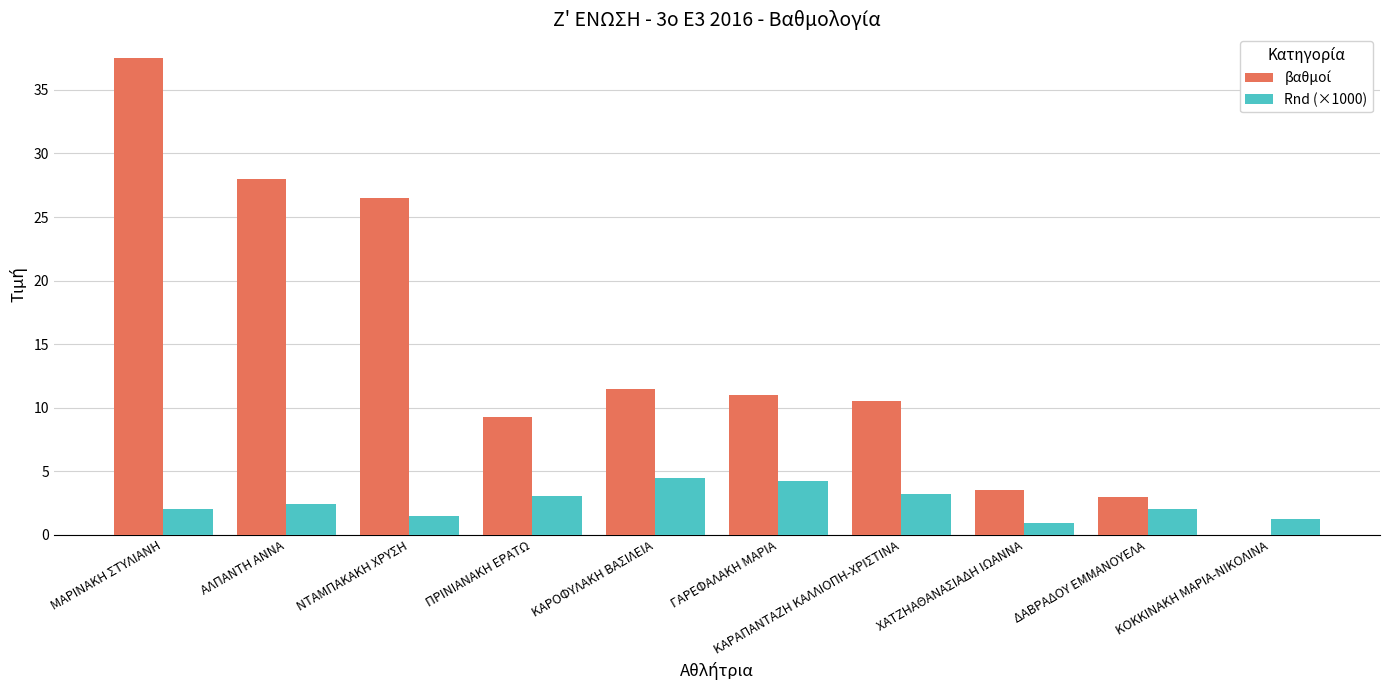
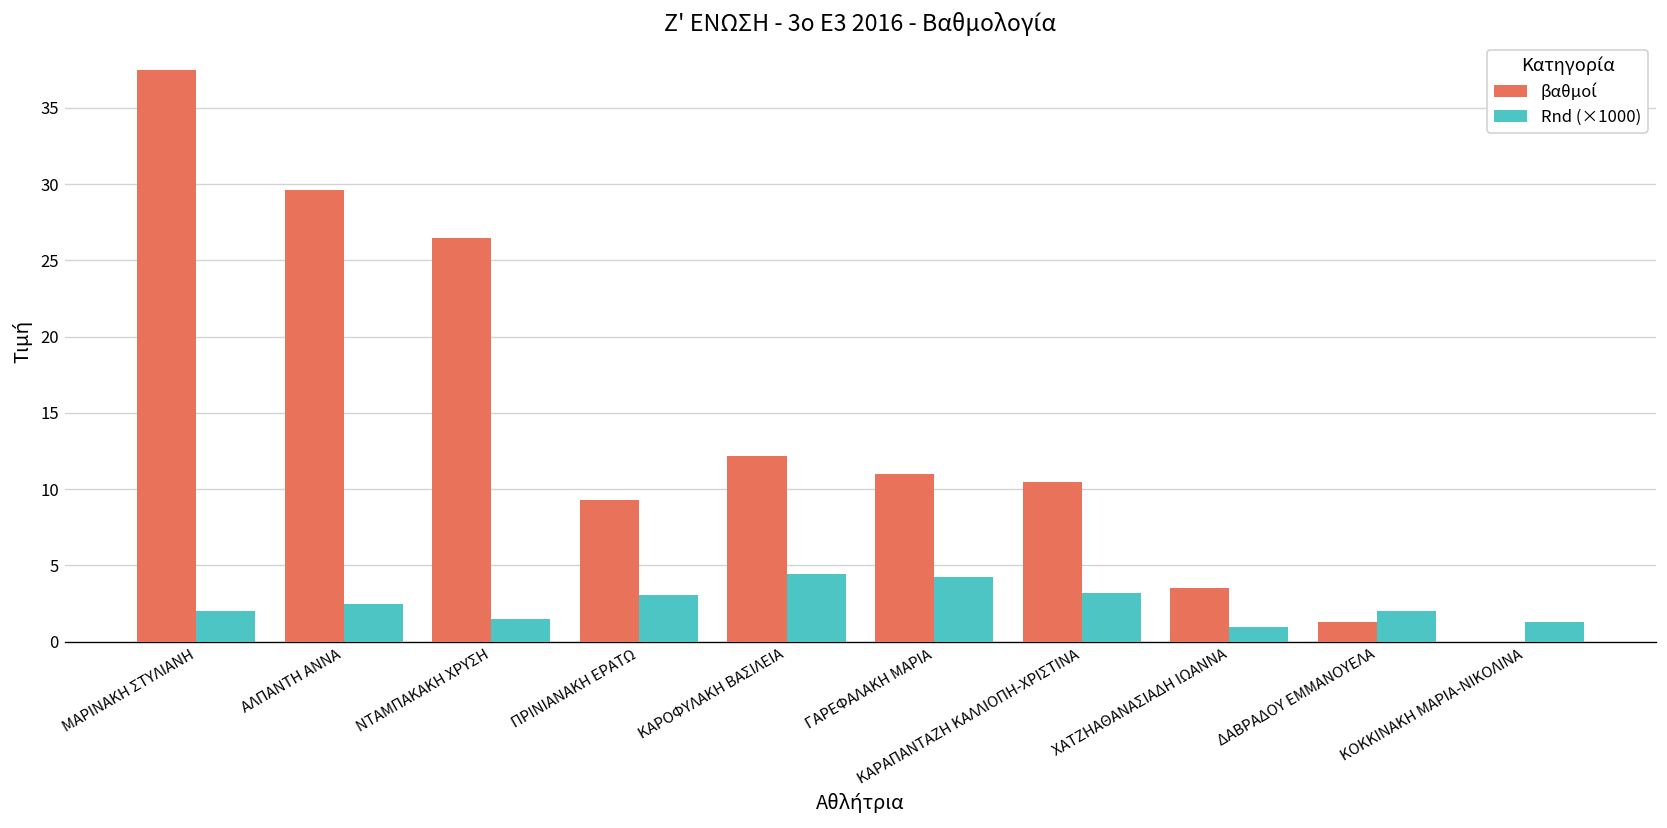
βαθμοί, ΑΛΠΑΝΤΗ ΑΝΝΑ: 28.0 -> 29.6
βαθμοί, ΚΑΡΟΦΥΛΑΚΗ ΒΑΣΙΛΕΙΑ: 11.5 -> 12.2
βαθμοί, ΔΑΒΡΑΔΟΥ ΕΜΜΑΝΟΥΕΛΑ: 3.0 -> 1.3
